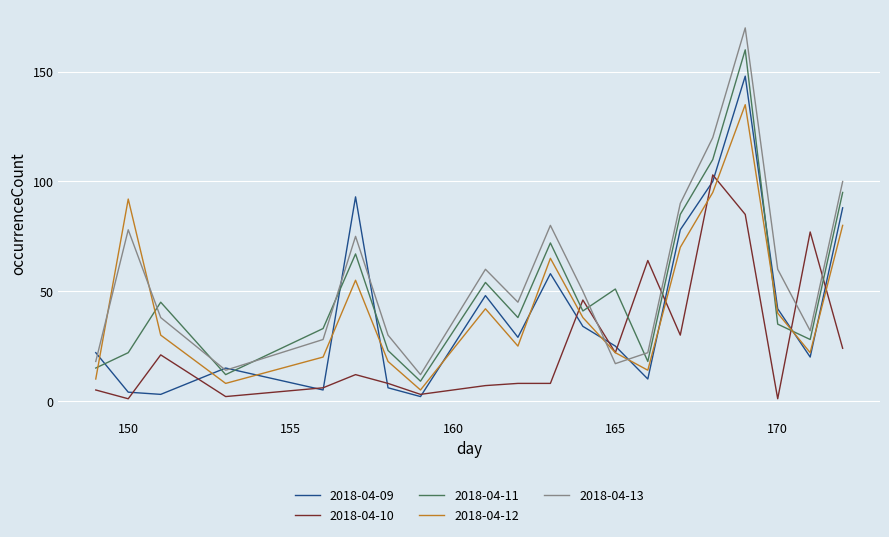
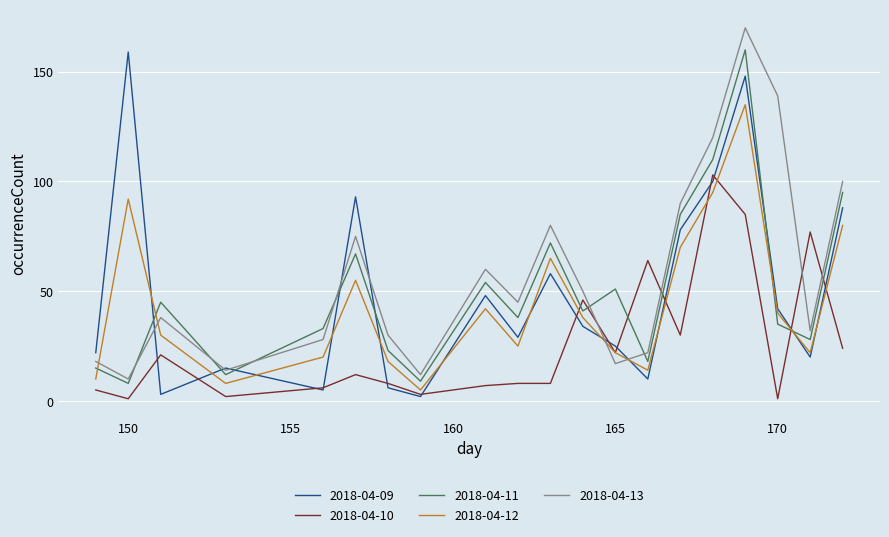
2018-04-09, 150: 4 -> 159
2018-04-11, 150: 22 -> 8
2018-04-13, 150: 78 -> 10
2018-04-13, 170: 60 -> 139
